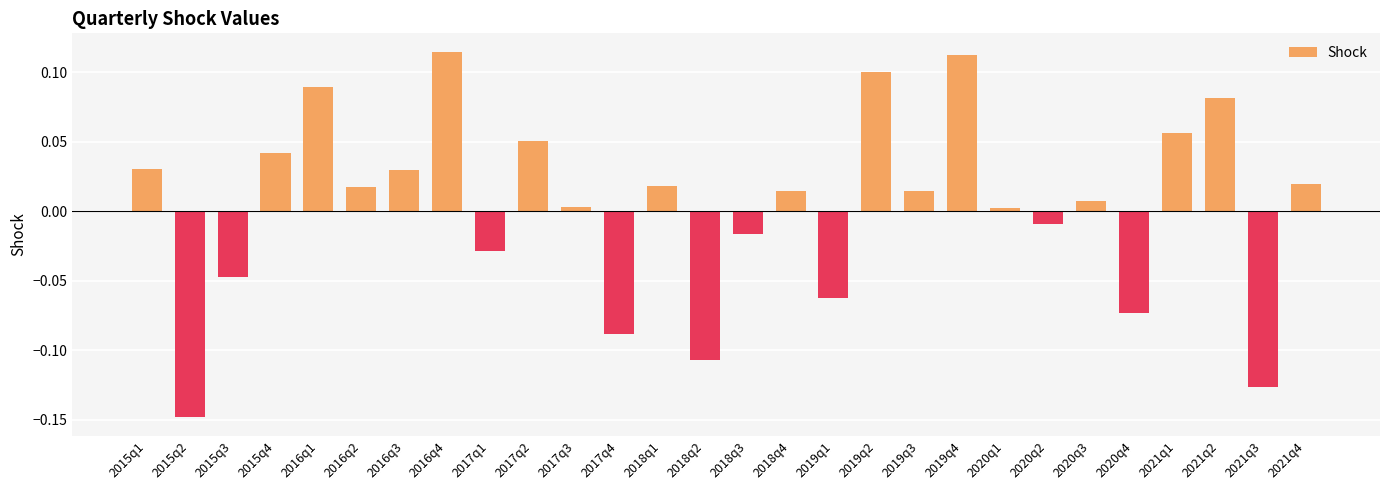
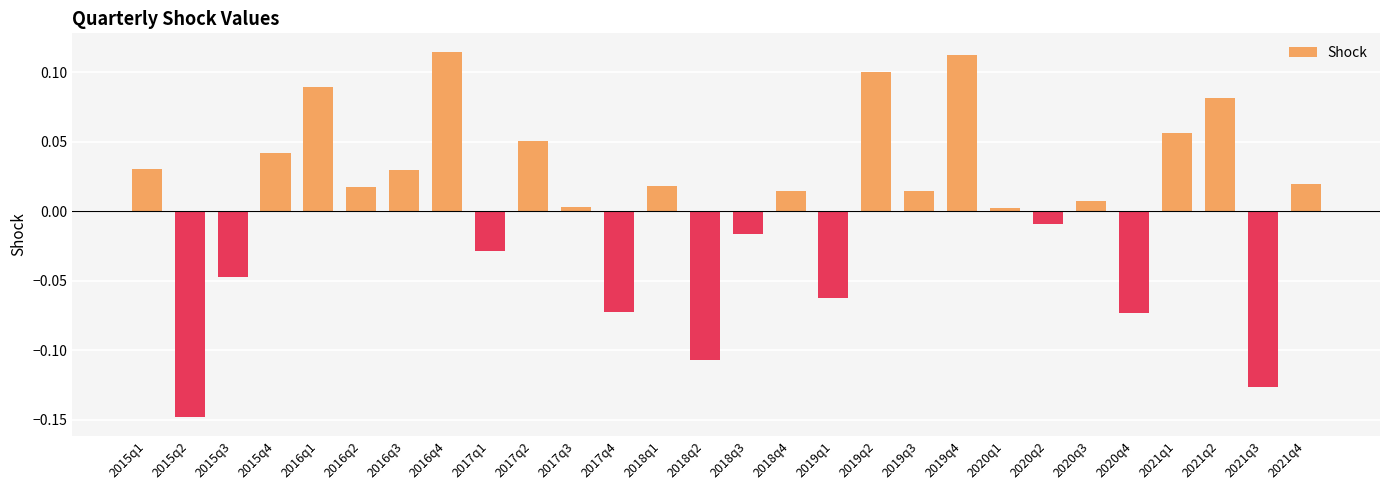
2017q4: -0.088 -> -0.072
